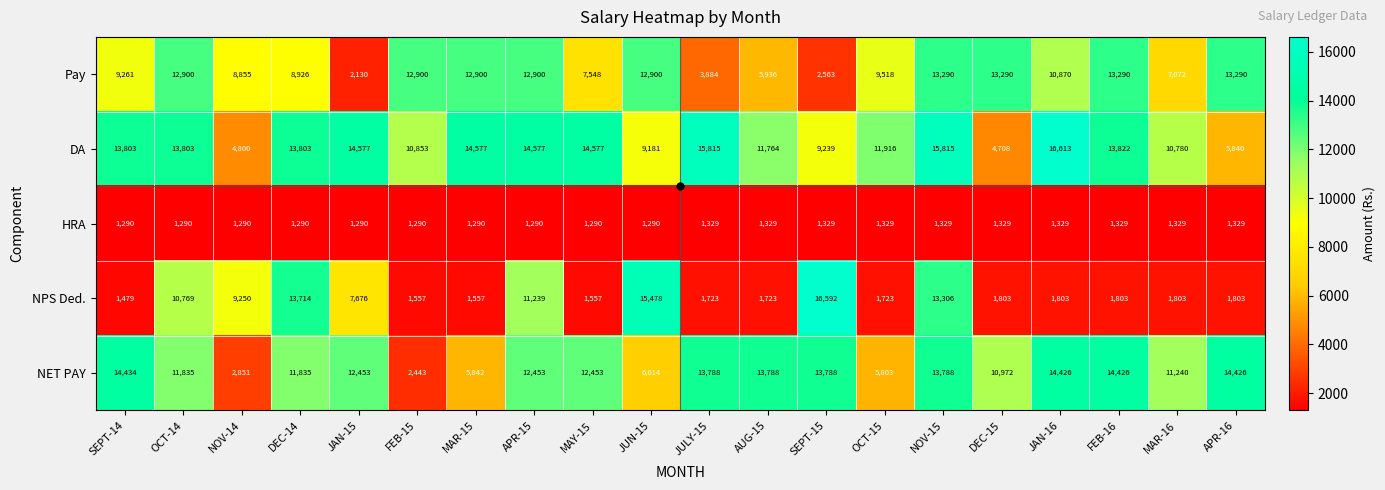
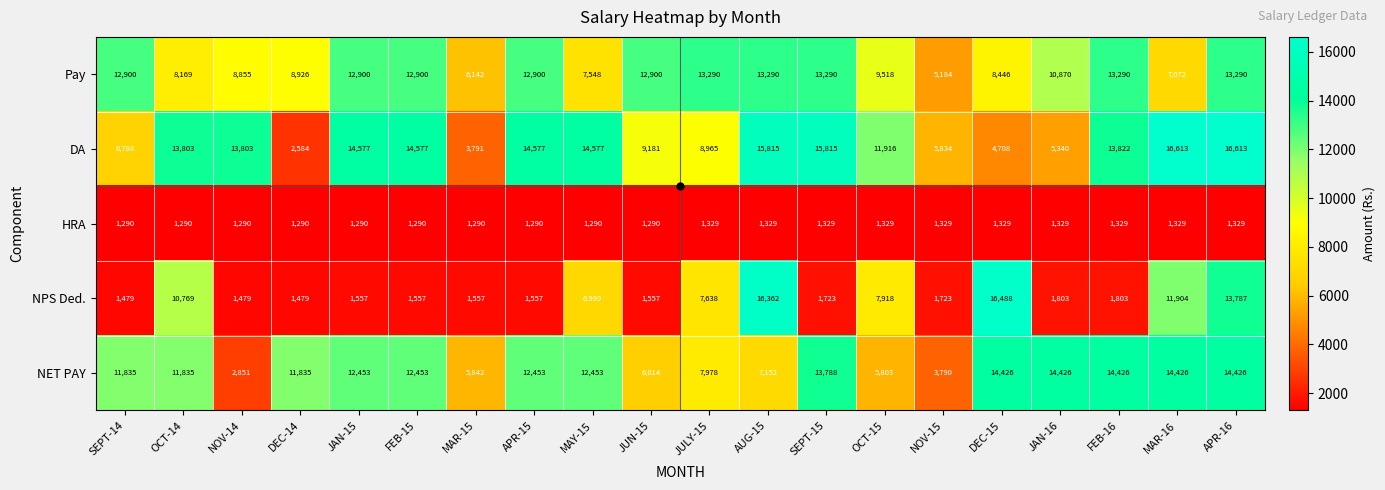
Pay, SEPT-14: 9,261 -> 12,900
Pay, OCT-14: 12,900 -> 8,169
Pay, JAN-15: 2,130 -> 12,900
Pay, MAR-15: 12,900 -> 6,142
Pay, JULY-15: 3,884 -> 13,290
Pay, AUG-15: 5,936 -> 13,290
Pay, SEPT-15: 2,563 -> 13,290
Pay, NOV-15: 13,290 -> 5,184
Pay, DEC-15: 13,290 -> 8,446
DA, SEPT-14: 13,803 -> 6,788
DA, NOV-14: 4,800 -> 13,803
DA, DEC-14: 13,803 -> 2,584
DA, FEB-15: 10,853 -> 14,577
DA, MAR-15: 14,577 -> 3,791
DA, JULY-15: 15,815 -> 8,965
DA, AUG-15: 11,764 -> 15,815
DA, SEPT-15: 9,239 -> 15,815
DA, NOV-15: 15,815 -> 5,834
DA, JAN-16: 16,613 -> 5,340
DA, MAR-16: 10,780 -> 16,613
DA, APR-16: 5,840 -> 16,613
NPS Ded., NOV-14: 9,250 -> 1,479
NPS Ded., DEC-14: 13,714 -> 1,479
NPS Ded., JAN-15: 7,676 -> 1,557
NPS Ded., APR-15: 11,239 -> 1,557
NPS Ded., MAY-15: 1,557 -> 6,999
NPS Ded., JUN-15: 15,478 -> 1,557
NPS Ded., JULY-15: 1,723 -> 7,638
NPS Ded., AUG-15: 1,723 -> 16,362
NPS Ded., SEPT-15: 16,592 -> 1,723
NPS Ded., OCT-15: 1,723 -> 7,918
NPS Ded., NOV-15: 13,306 -> 1,723
NPS Ded., DEC-15: 1,803 -> 16,488
NPS Ded., MAR-16: 1,803 -> 11,904
NPS Ded., APR-16: 1,803 -> 13,787
NET PAY, SEPT-14: 14,434 -> 11,835
NET PAY, FEB-15: 2,443 -> 12,453
NET PAY, JULY-15: 13,788 -> 7,978
NET PAY, AUG-15: 13,788 -> 7,152
NET PAY, NOV-15: 13,788 -> 3,790
NET PAY, DEC-15: 10,972 -> 14,426
NET PAY, MAR-16: 11,240 -> 14,426
